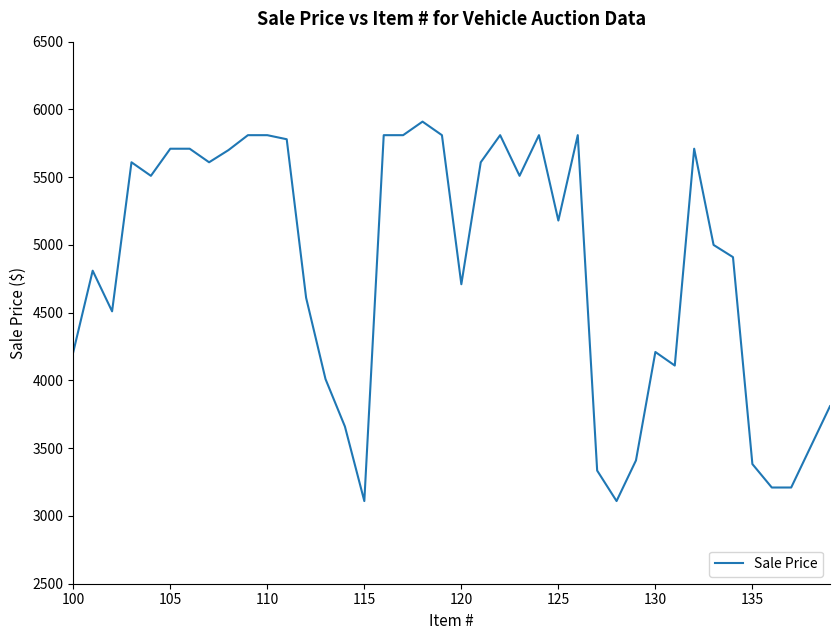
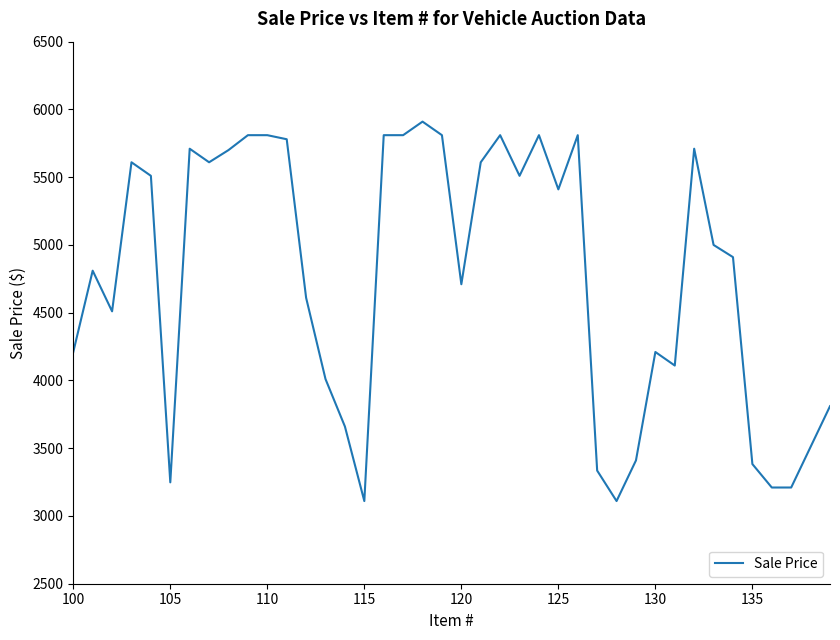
105: 5710 -> 3250
125: 5180 -> 5410
